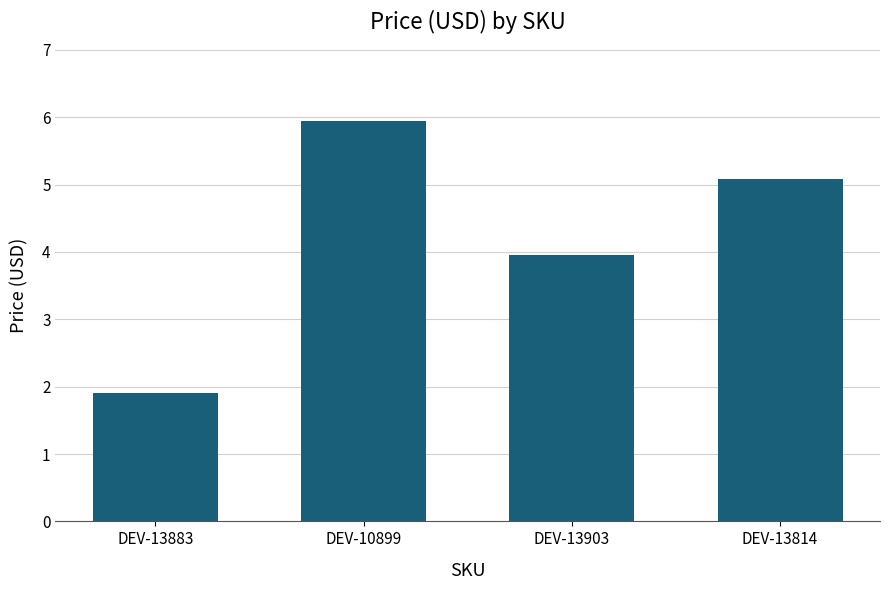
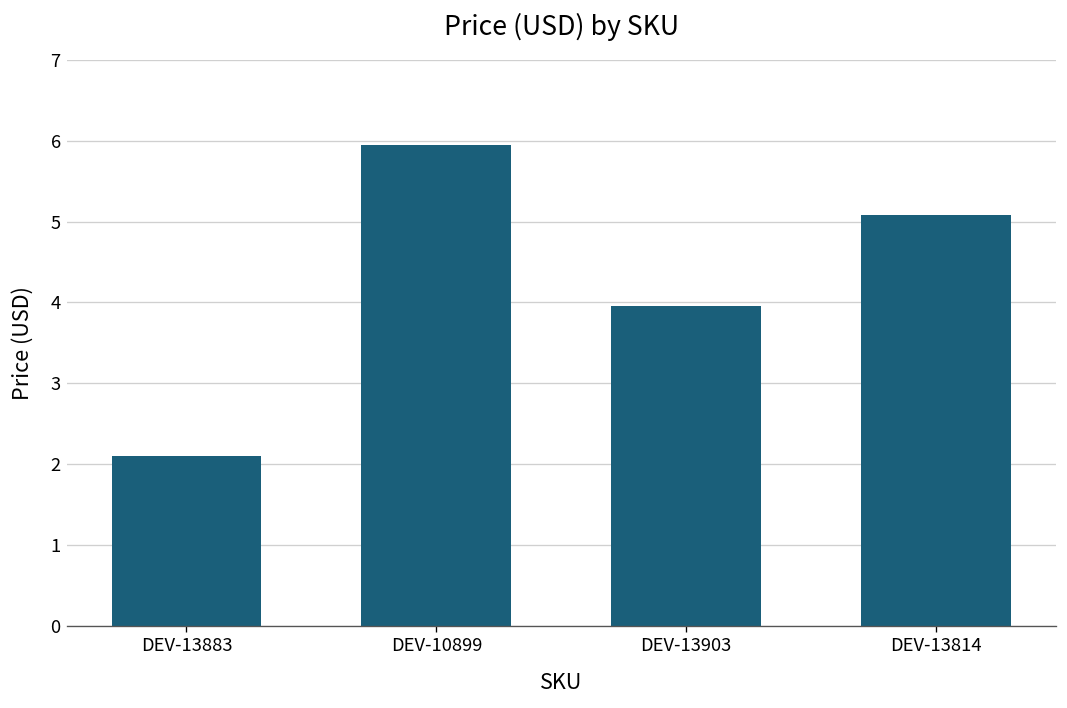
DEV-13883: 1.9 -> 2.1
